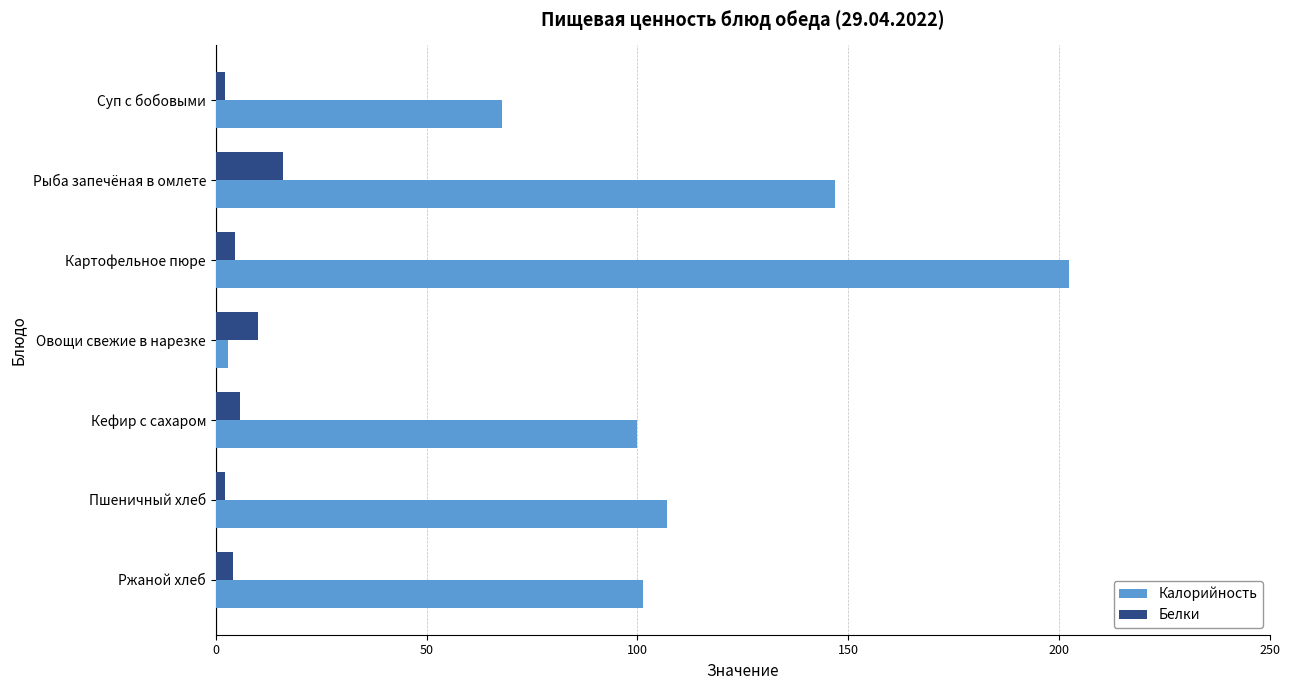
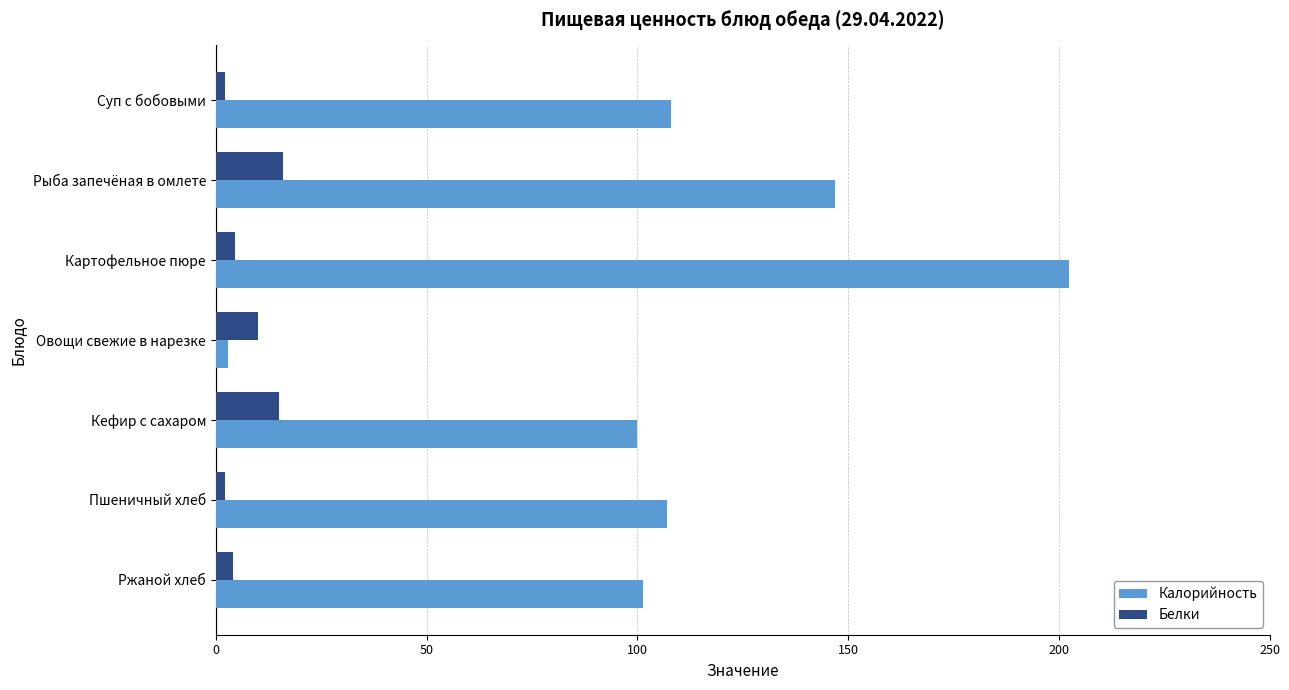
Калорийность, Суп с бобовыми: 68 -> 108
Белки, Кефир с сахаром: 6 -> 15
